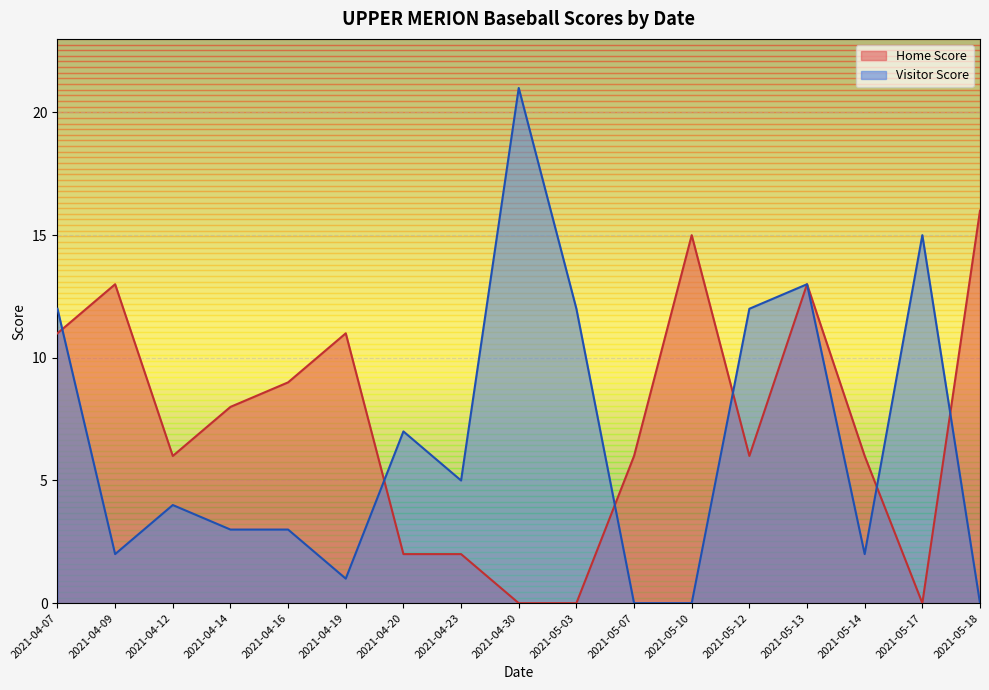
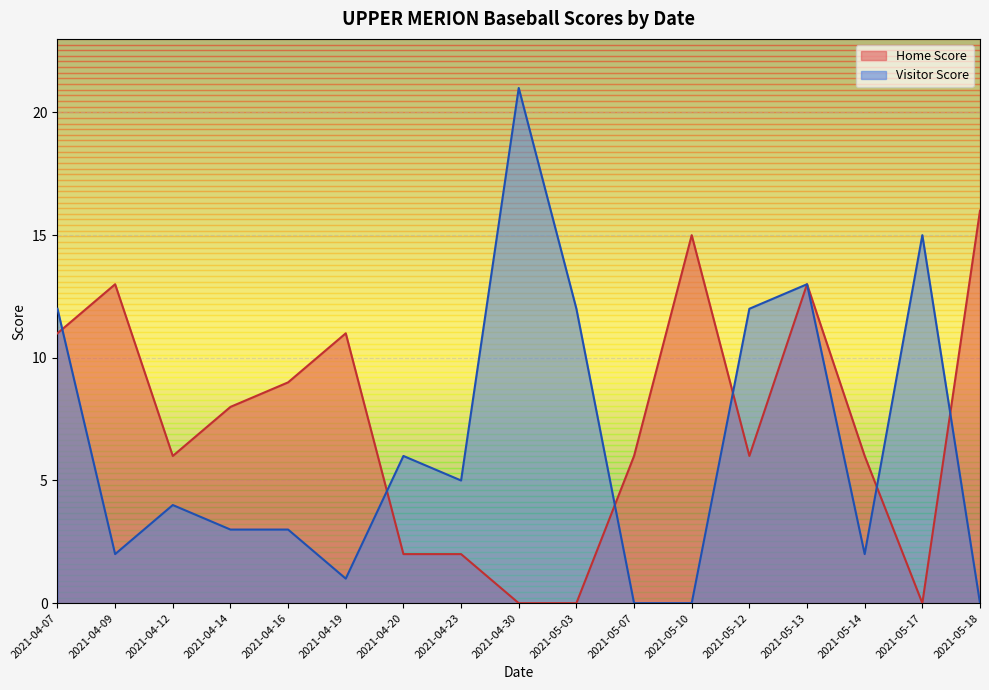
Visitor Score, 2021-04-20: 7 -> 6
